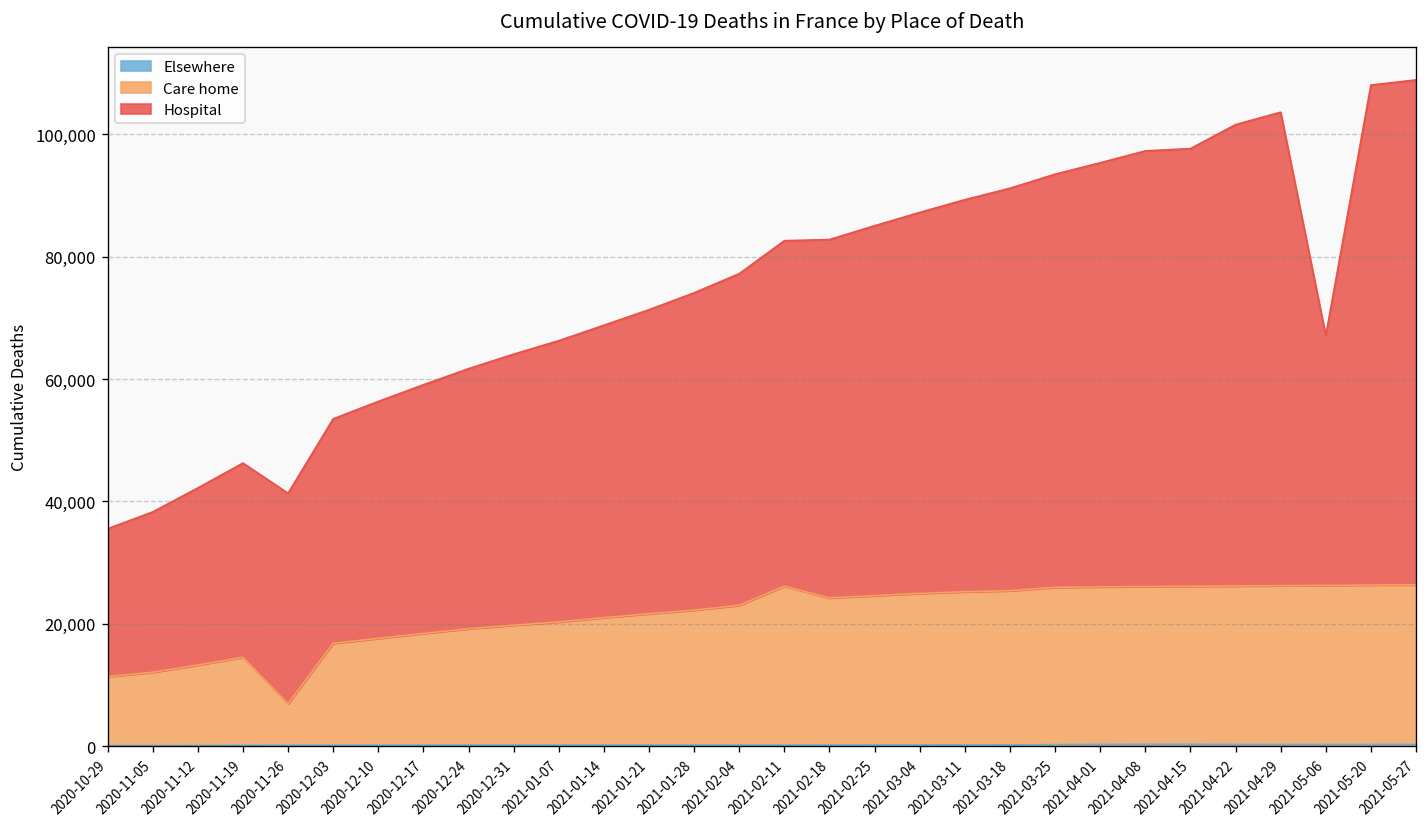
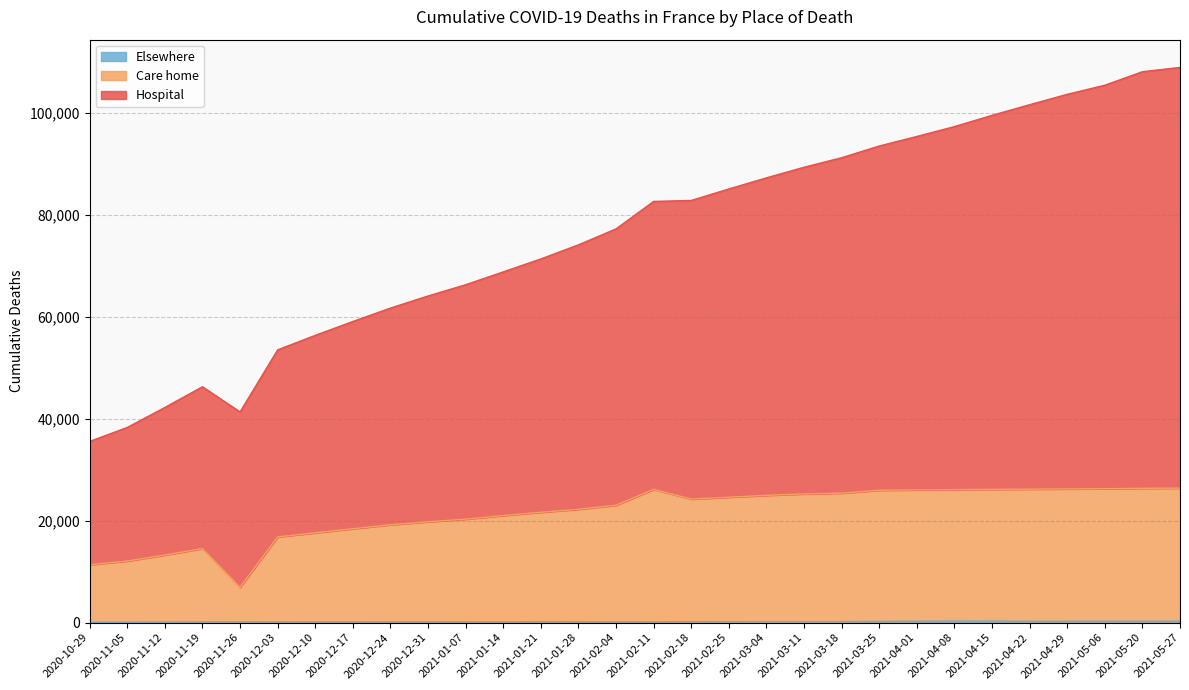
Hospital, 2021-04-15: 72,000 -> 73,000
Hospital, 2021-05-06: 41,000 -> 79,000
